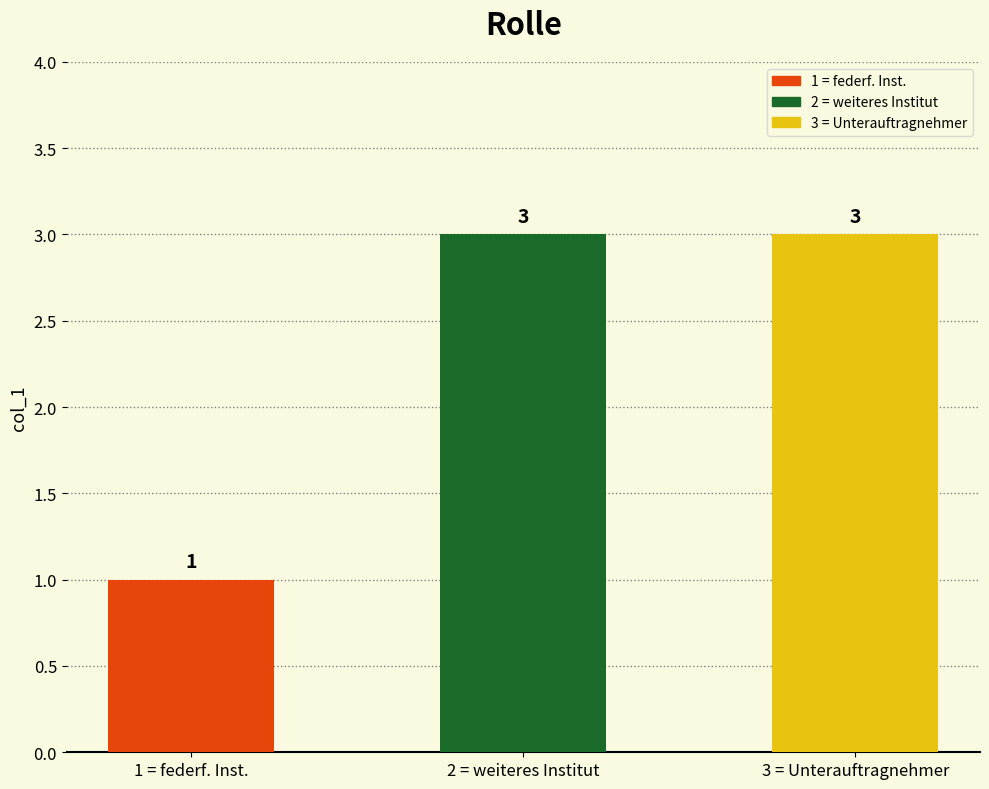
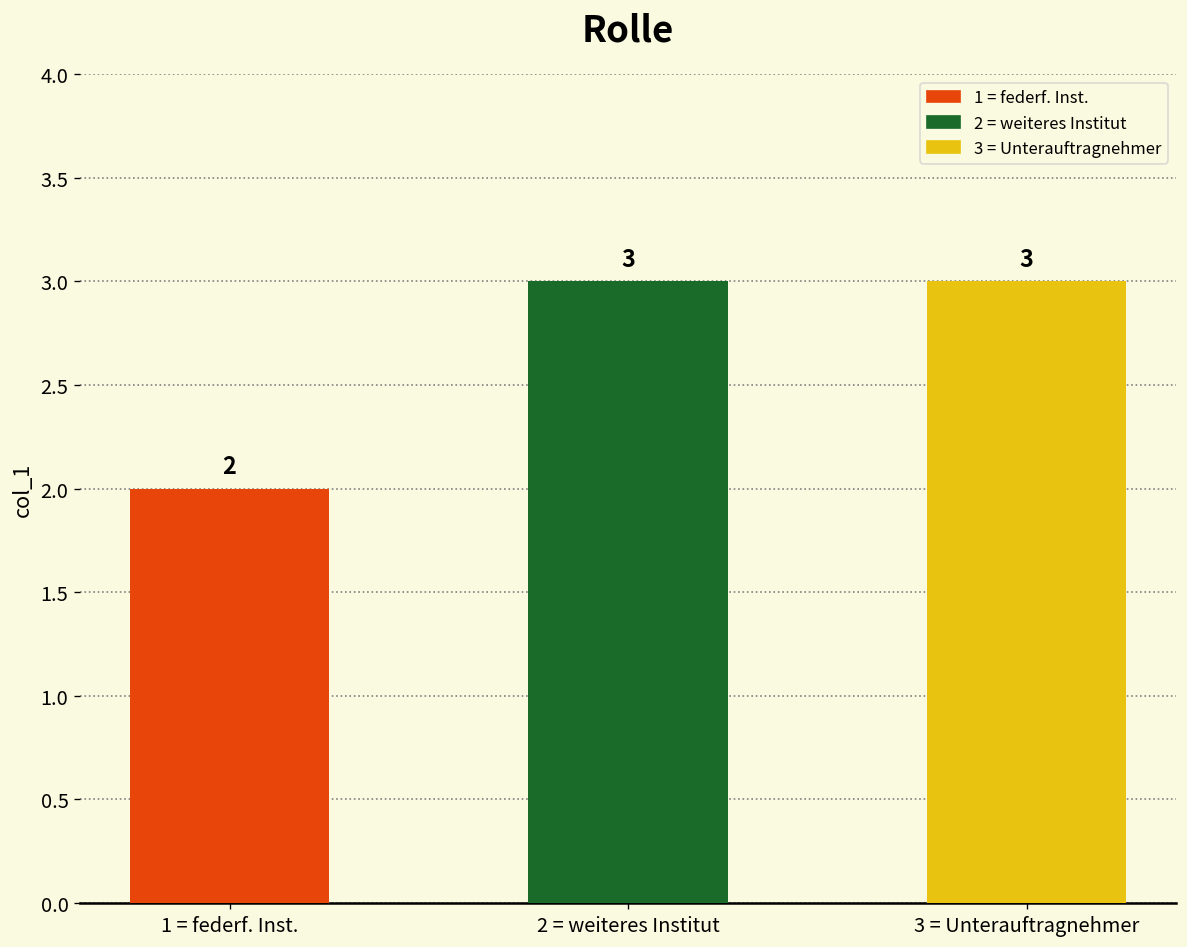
1 = federf. Inst.: 1 -> 2
